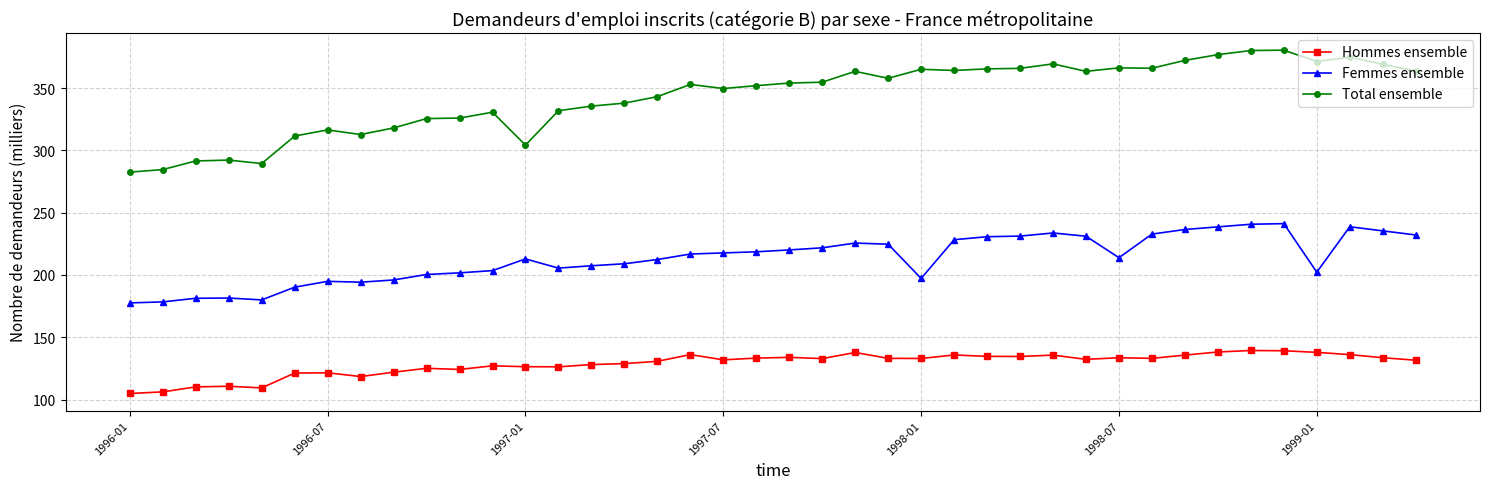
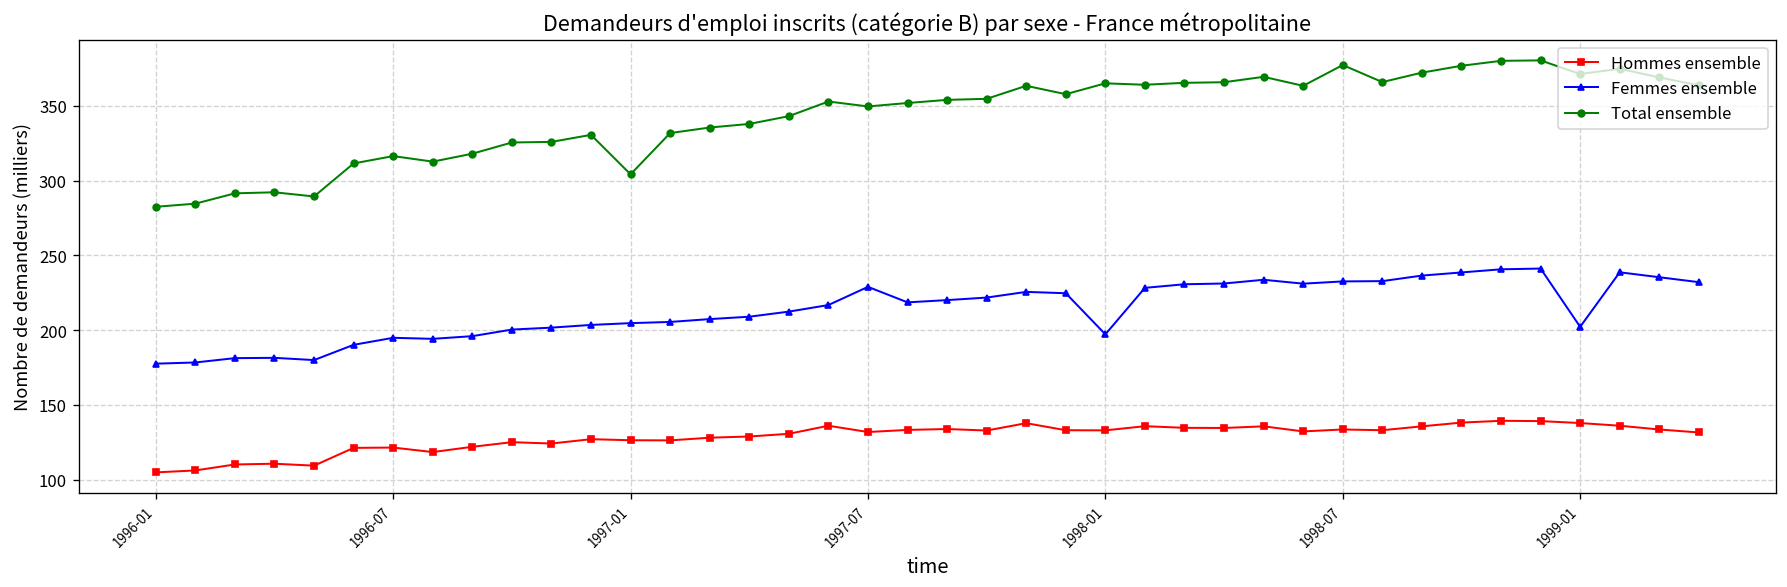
Femmes ensemble, 1997-01: 213 -> 205
Femmes ensemble, 1997-07: 218 -> 229
Femmes ensemble, 1998-07: 214 -> 233
Total ensemble, 1998-07: 366 -> 377
